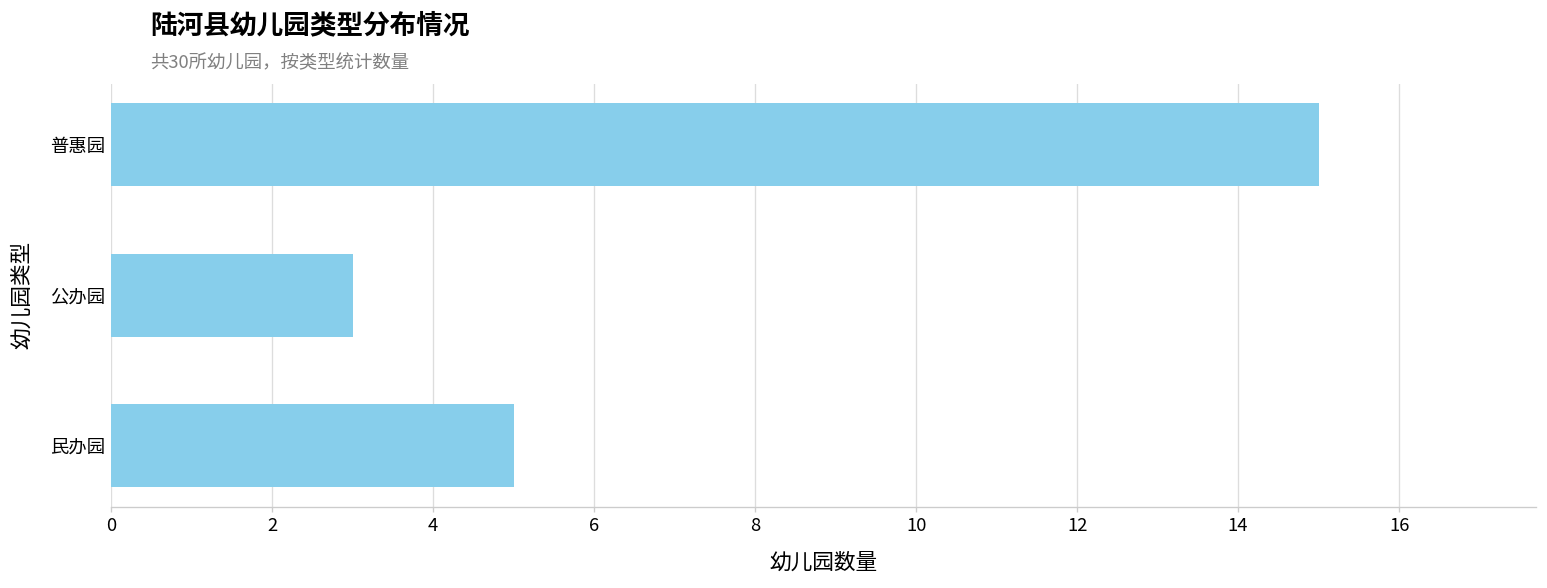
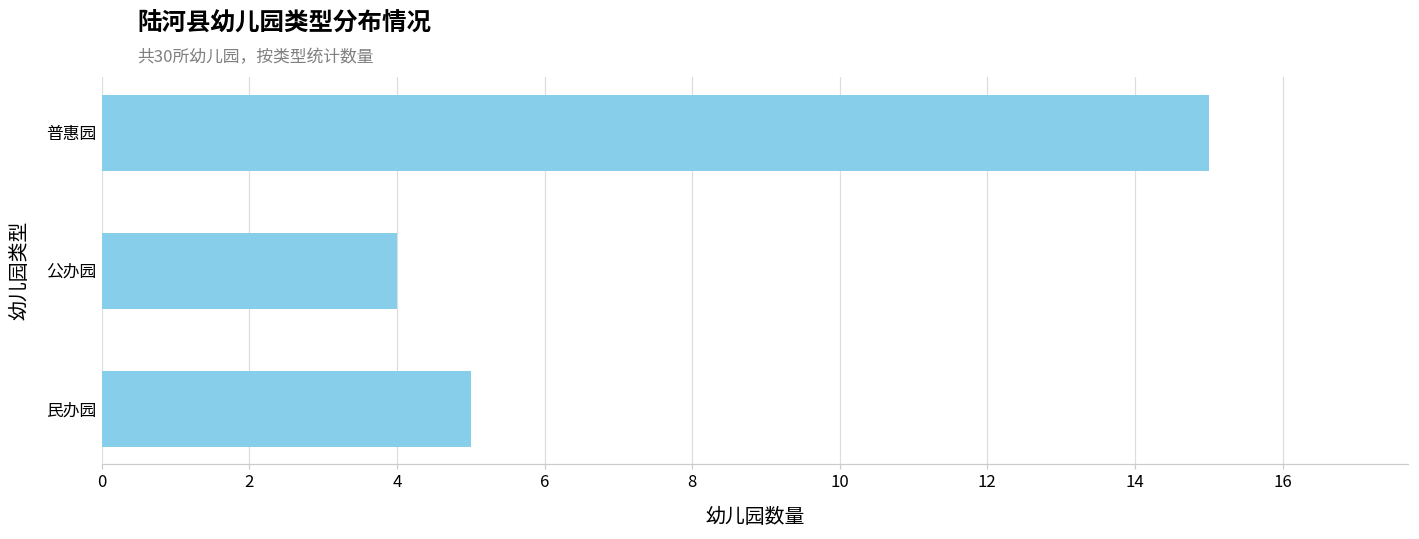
公办园: 3 -> 4
